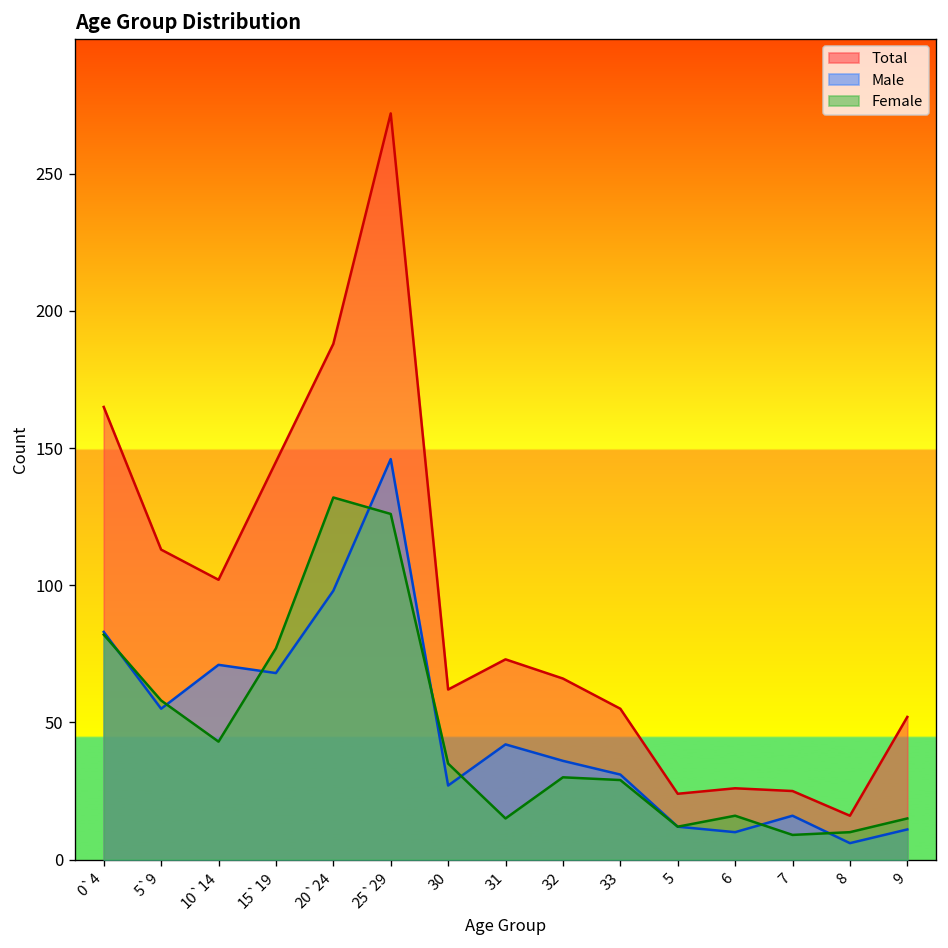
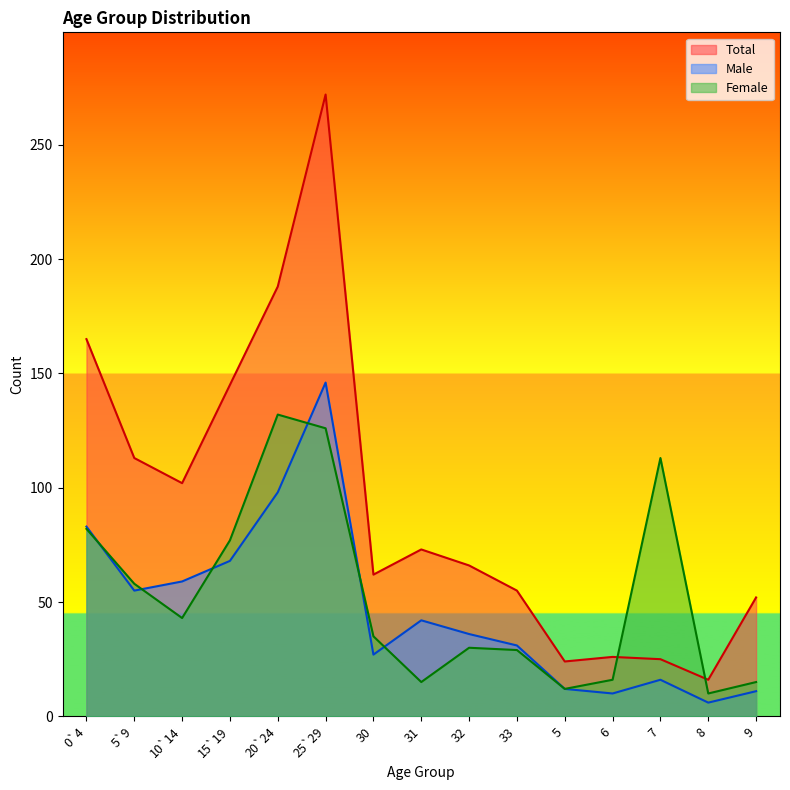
Male, 10`14: 71 -> 59
Female, 7: 9 -> 113
